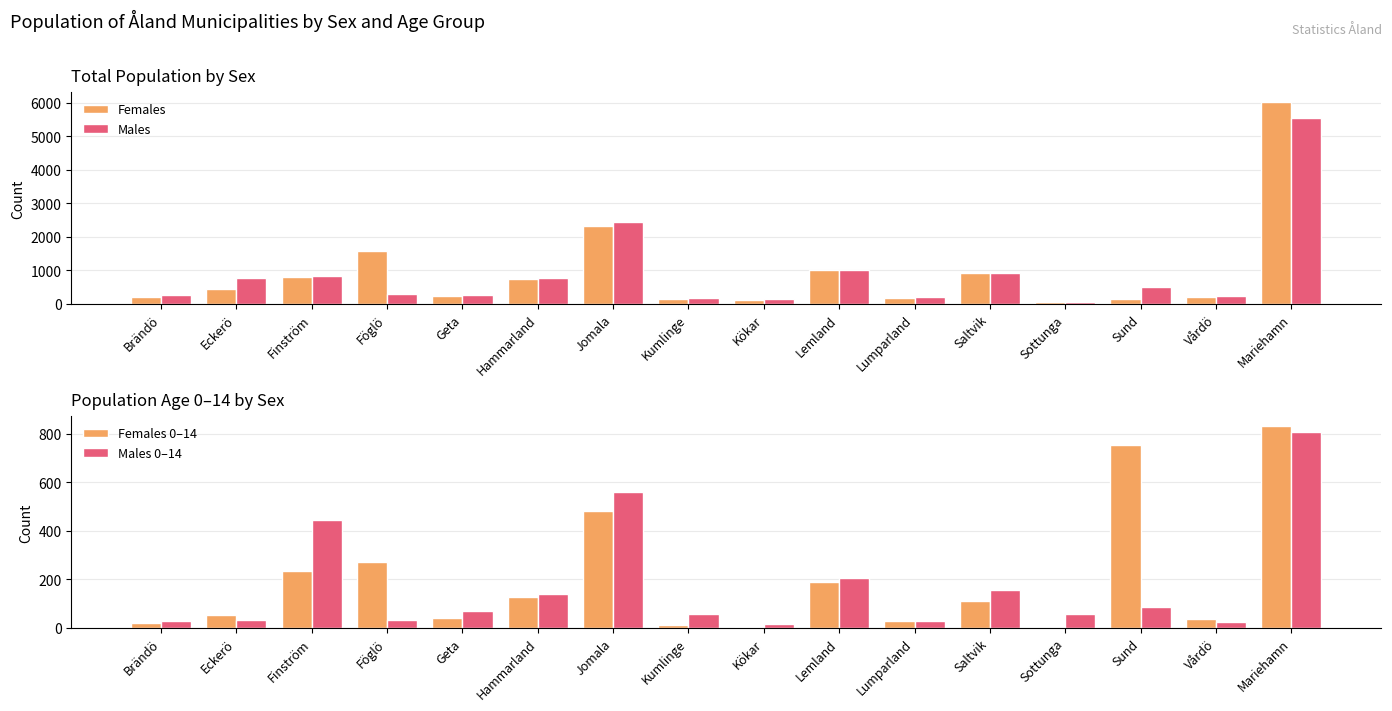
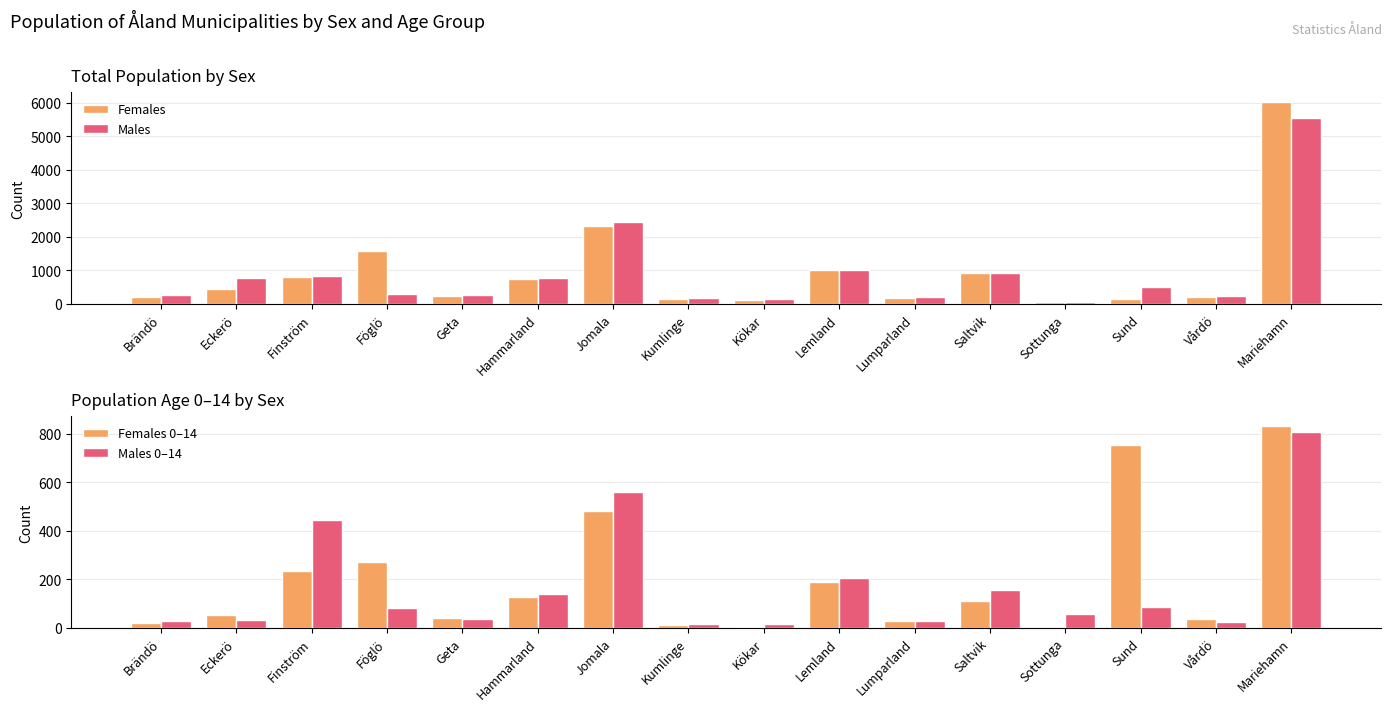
Population Age 0–14 by Sex, Males 0–14, Föglö: 30 -> 80
Population Age 0–14 by Sex, Males 0–14, Geta: 70 -> 40
Population Age 0–14 by Sex, Males 0–14, Kumlinge: 60 -> 10
